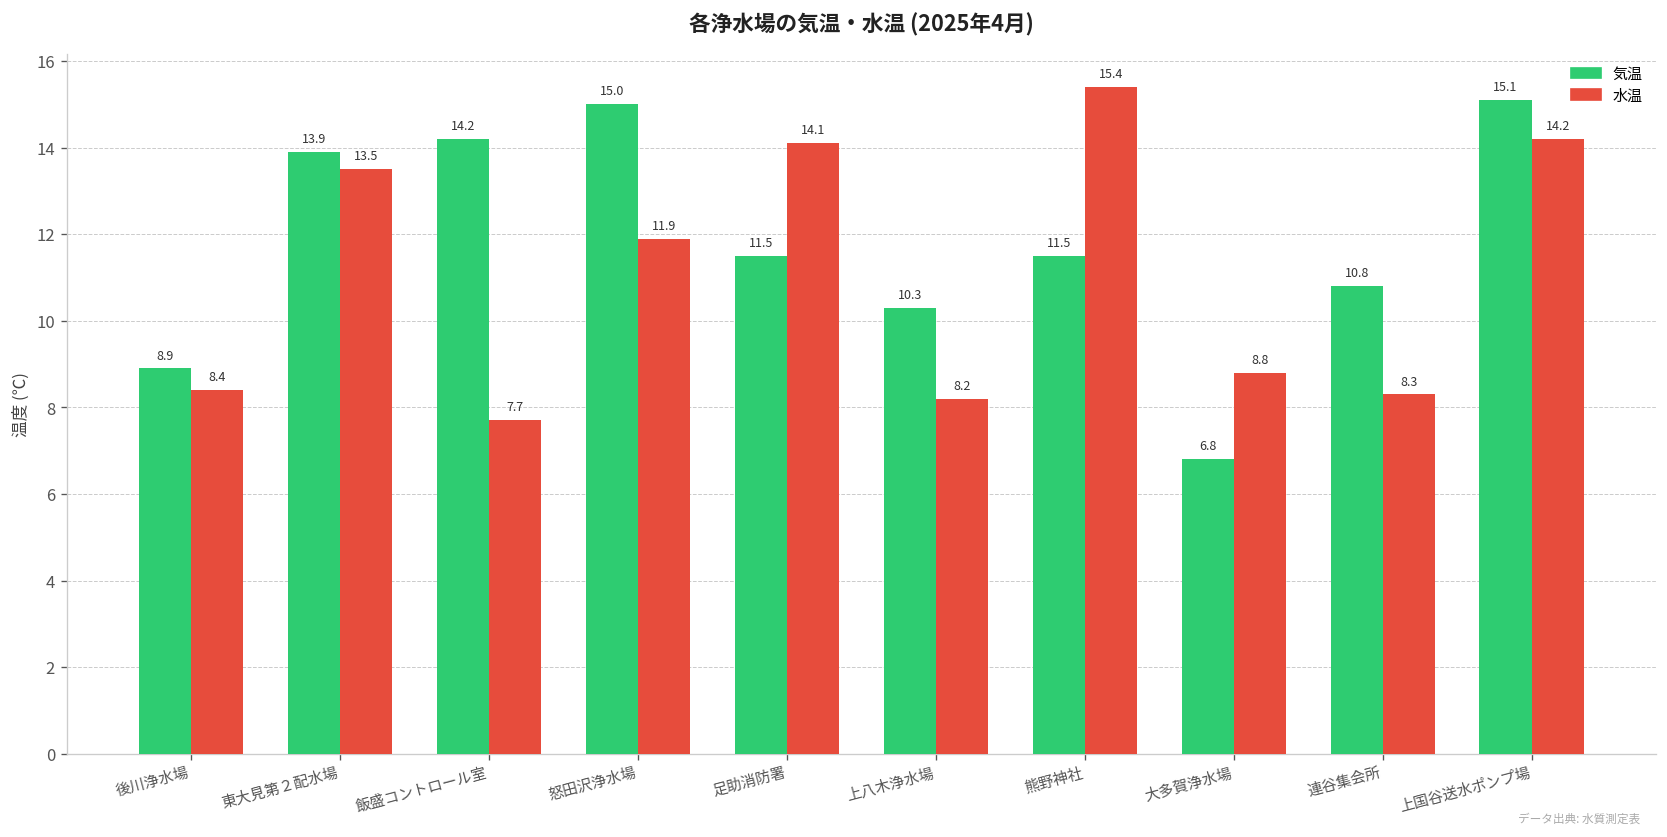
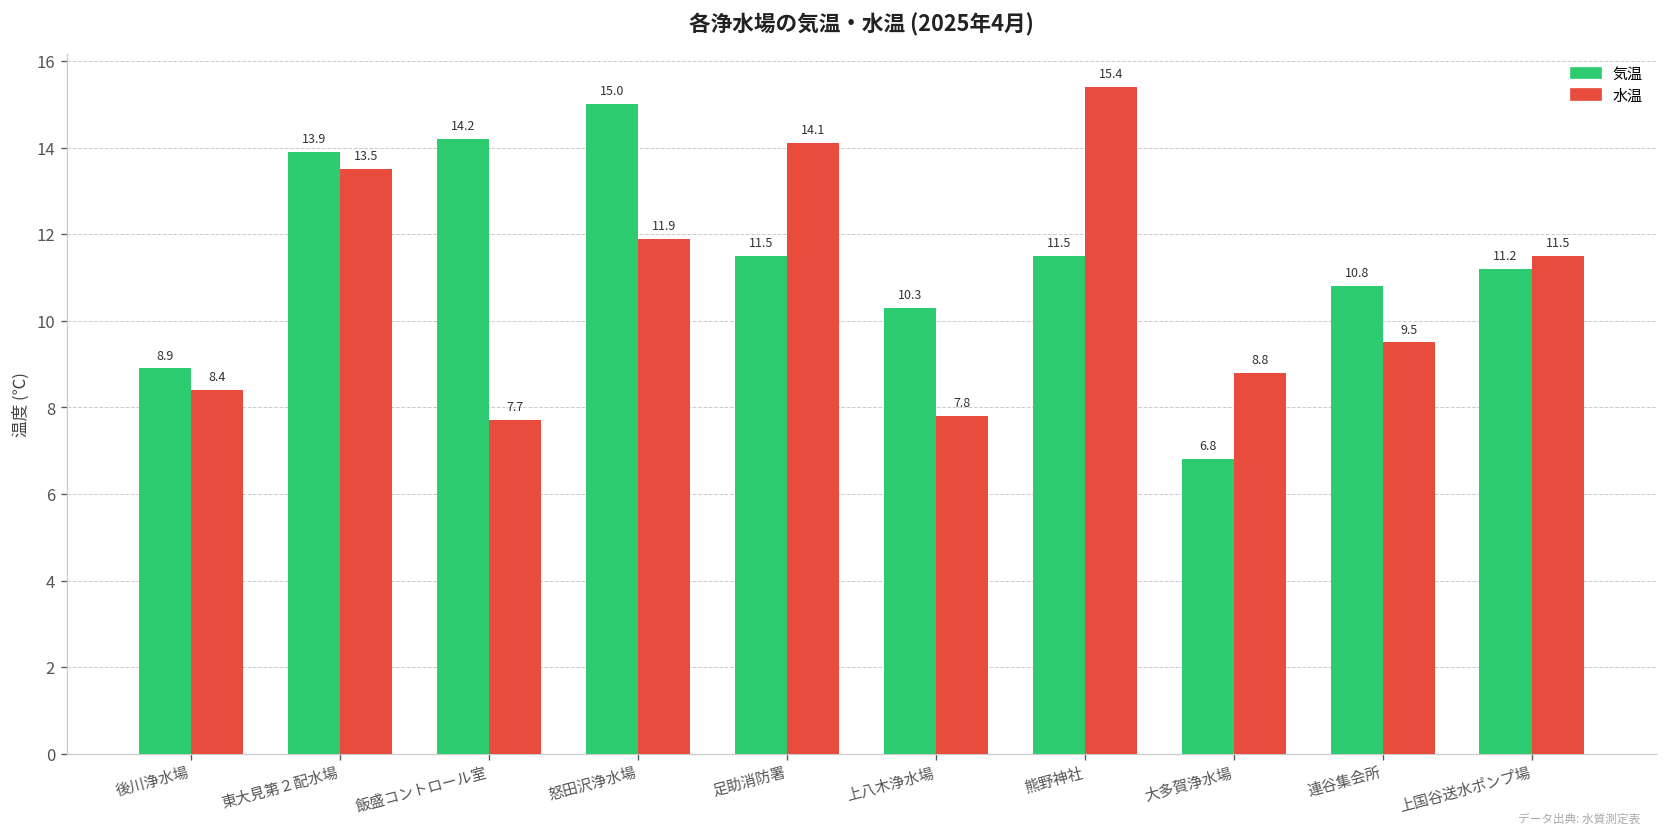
水温, 上八木浄水場: 8.2 -> 7.8
水温, 連谷集会所: 8.3 -> 9.5
気温, 上国谷送水ポンプ場: 15.1 -> 11.2
水温, 上国谷送水ポンプ場: 14.2 -> 11.5
